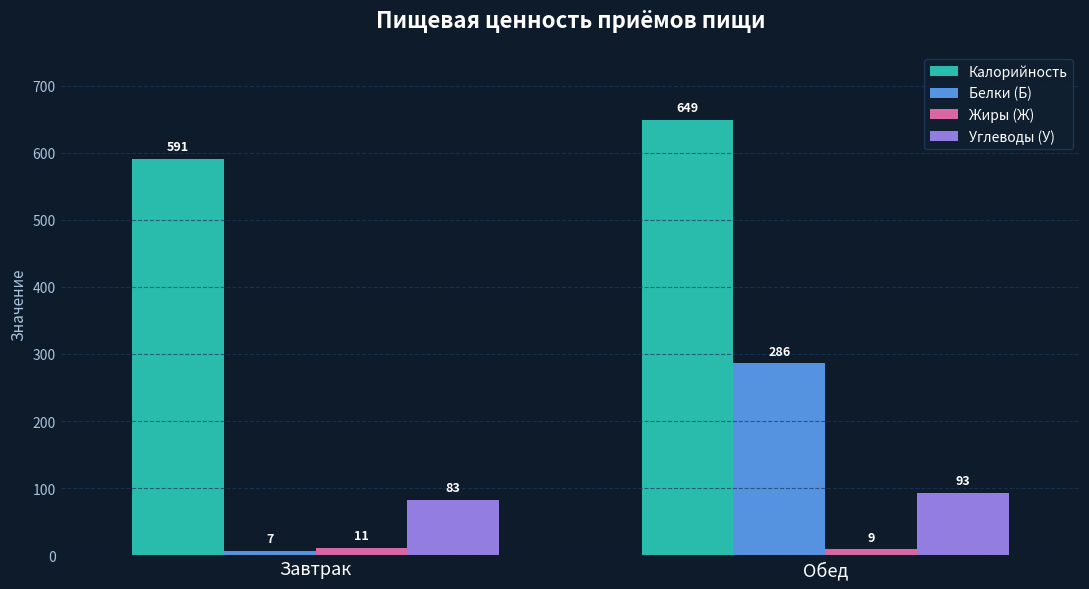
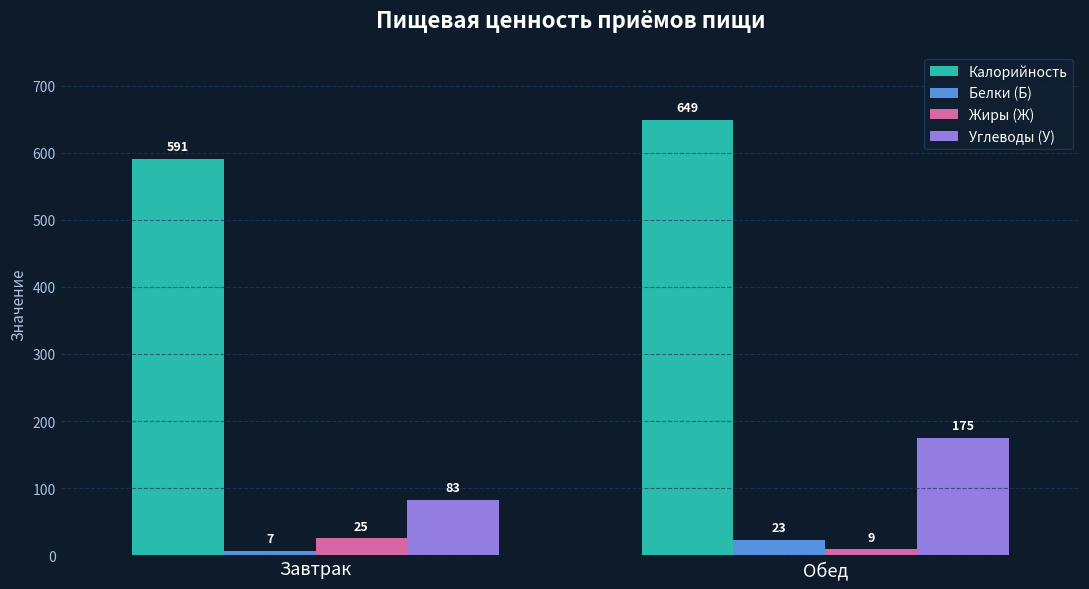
Жиры (Ж), Завтрак: 11 -> 25
Белки (Б), Обед: 286 -> 23
Углеводы (У), Обед: 93 -> 175
